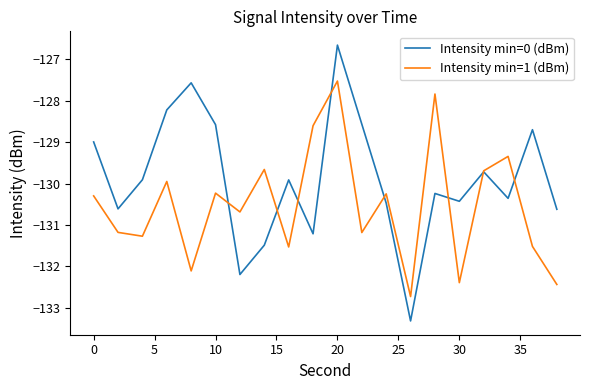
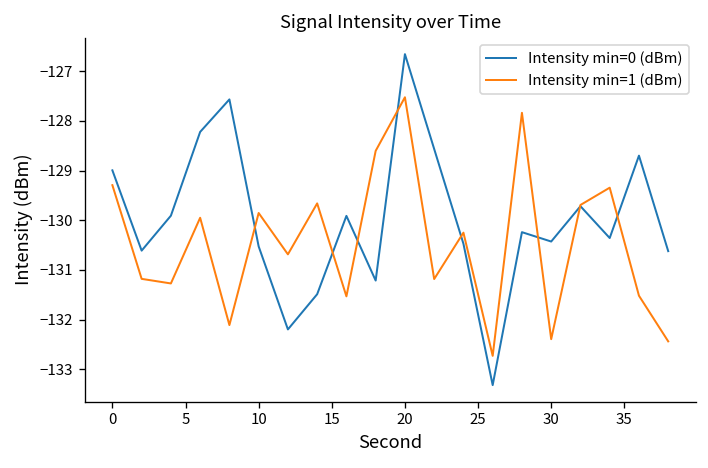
Intensity min=1 (dBm), 0: -130.3 -> -129.3
Intensity min=0 (dBm), 10: -128.6 -> -130.5
Intensity min=1 (dBm), 10: -130.2 -> -129.9
